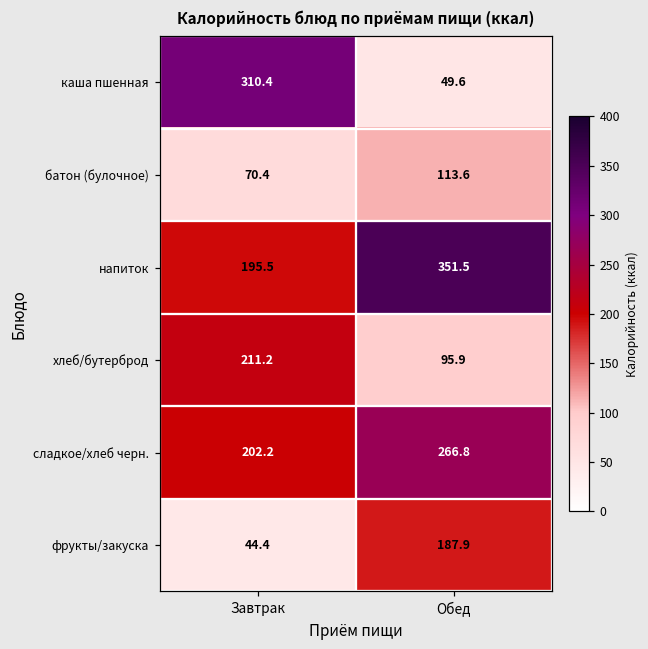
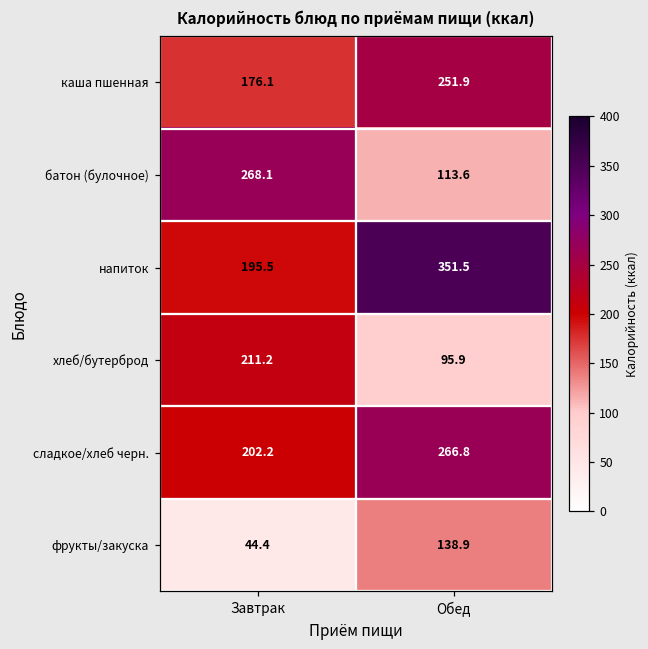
каша пшенная, Завтрак: 310.4 -> 176.1
каша пшенная, Обед: 49.6 -> 251.9
батон (булочное), Завтрак: 70.4 -> 268.1
фрукты/закуска, Обед: 187.9 -> 138.9
